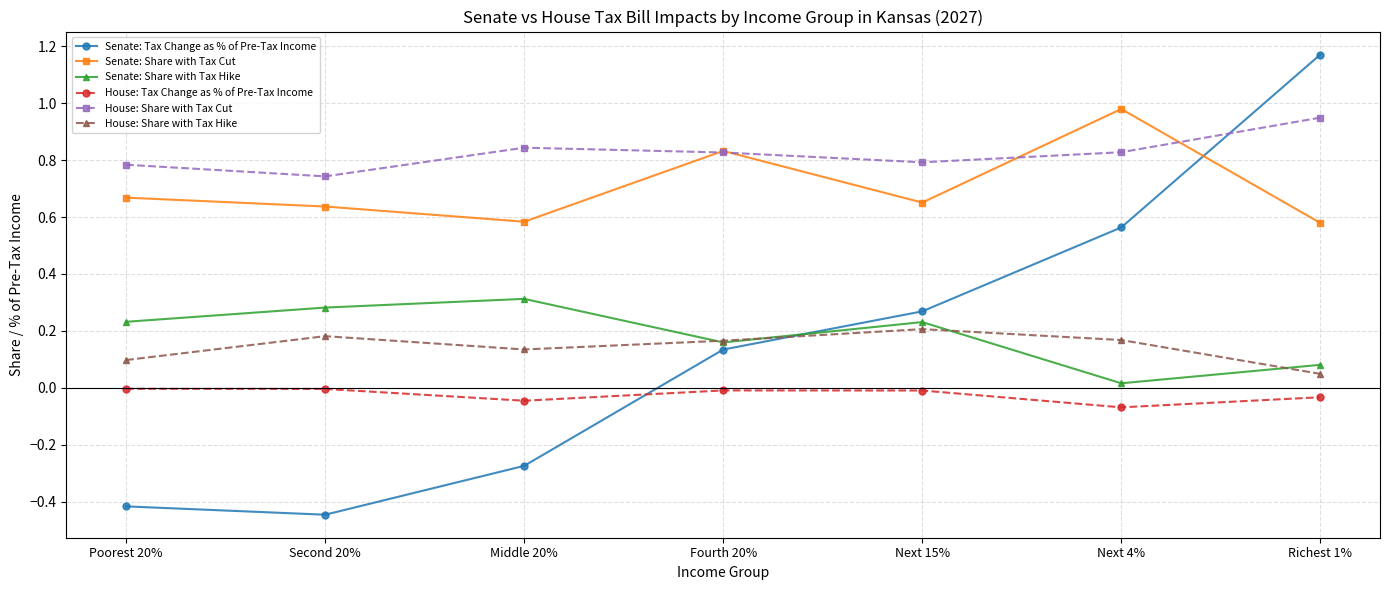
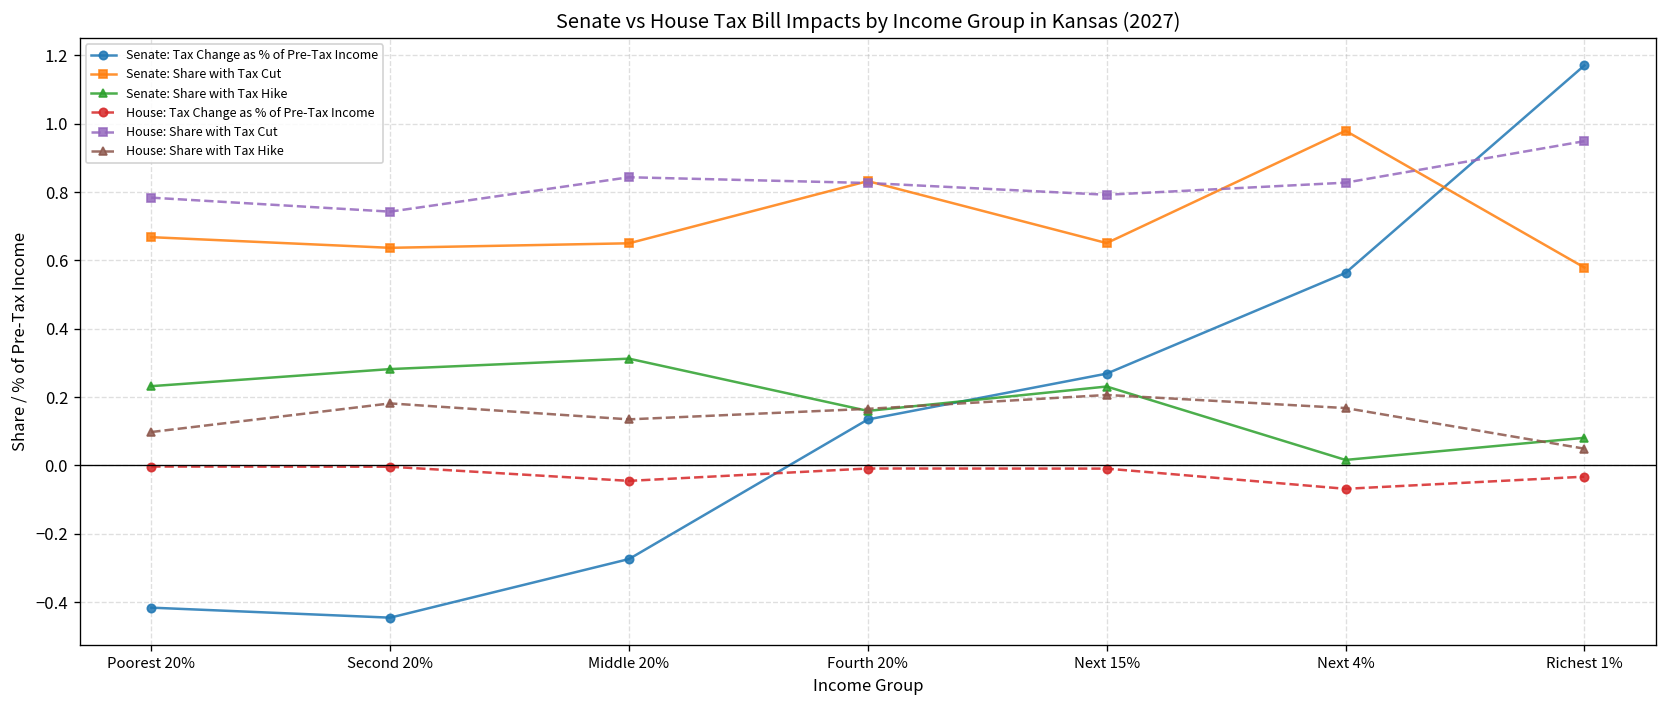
Senate: Share with Tax Cut, Middle 20%: 0.58 -> 0.65
